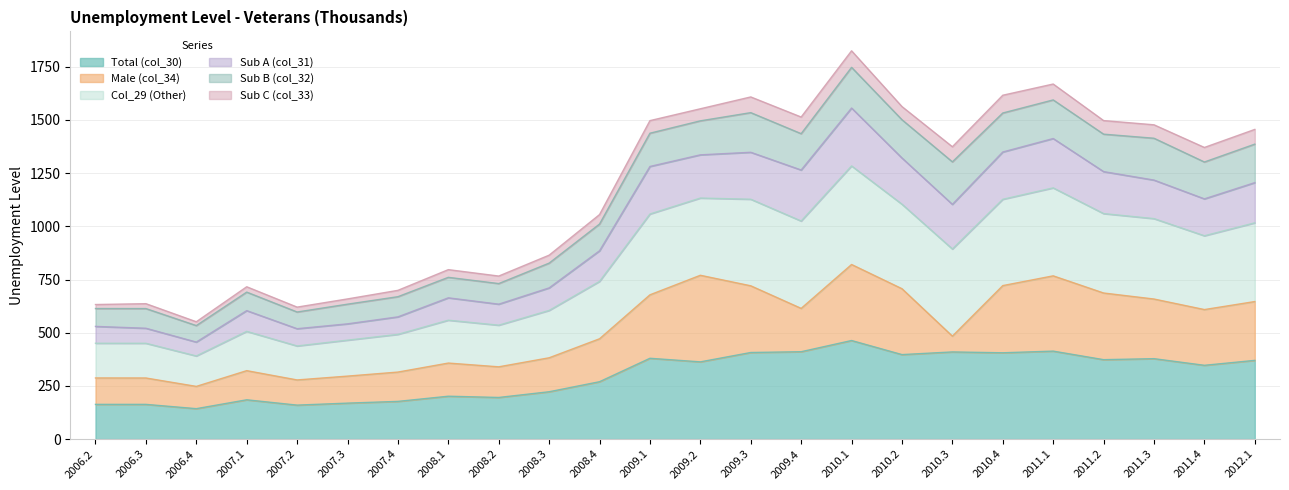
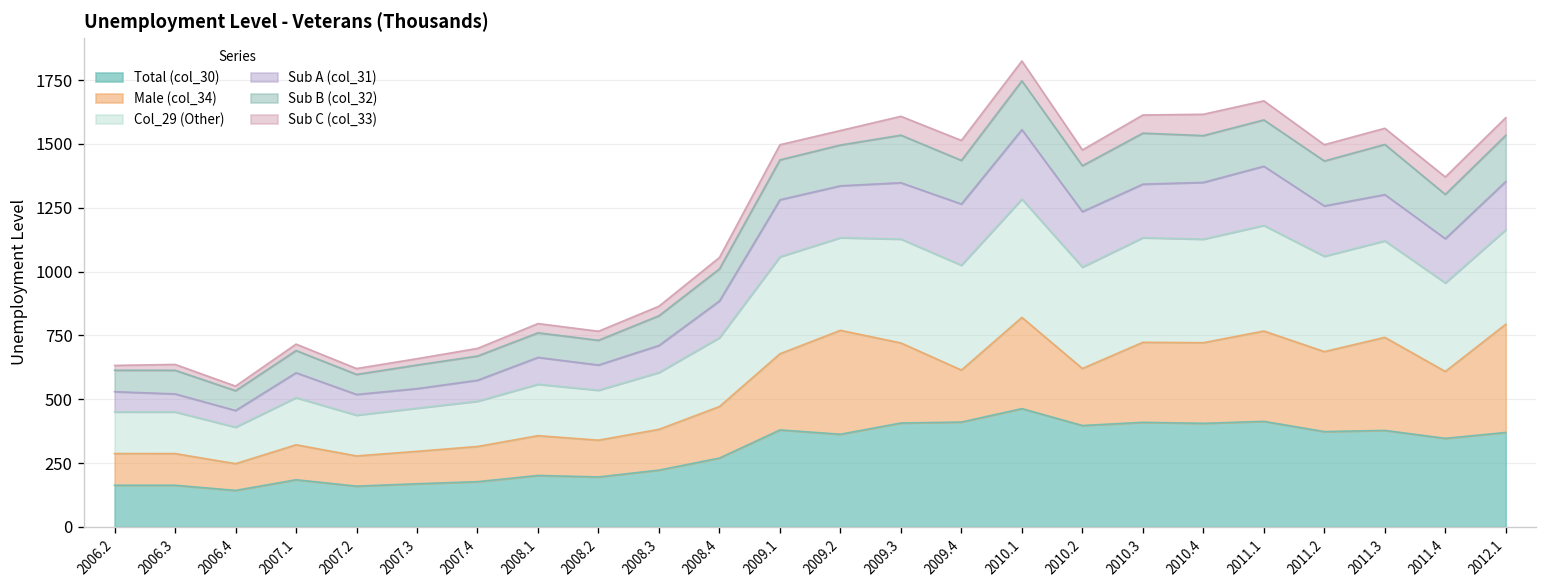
Male (col_34), 2010.2: 310 -> 220
Male (col_34), 2010.3: 70 -> 310
Male (col_34), 2011.3: 280 -> 360
Male (col_34), 2012.1: 280 -> 420
